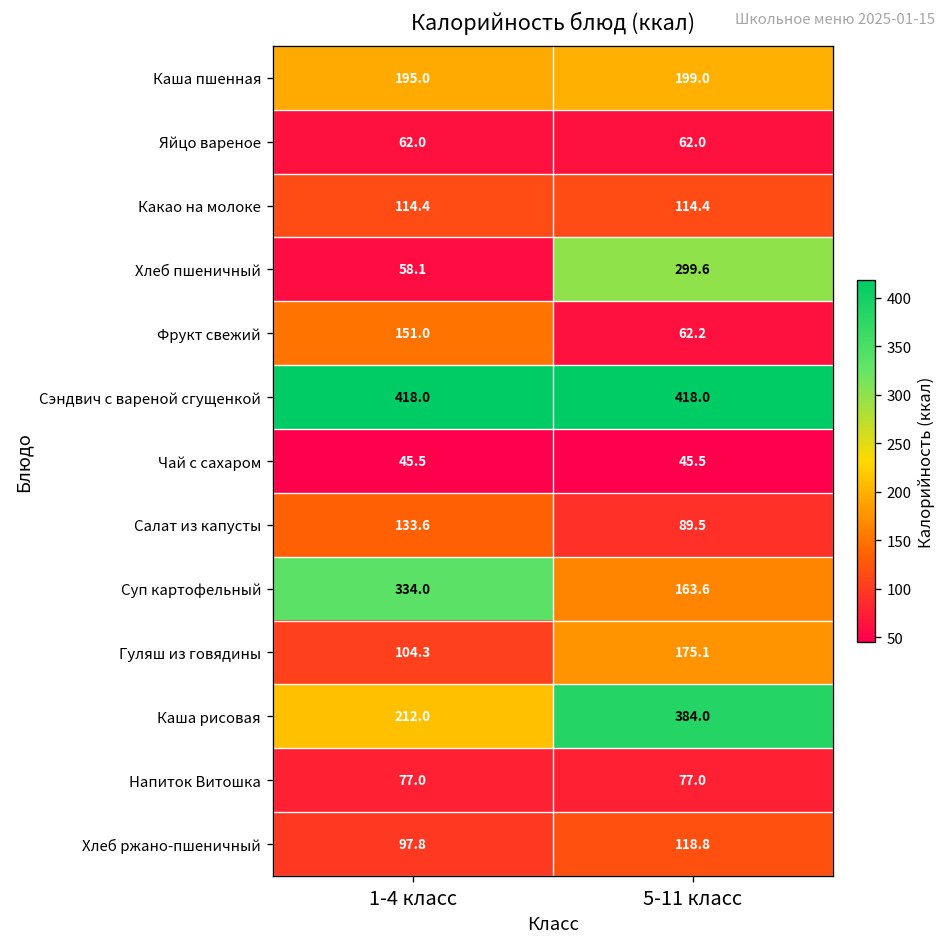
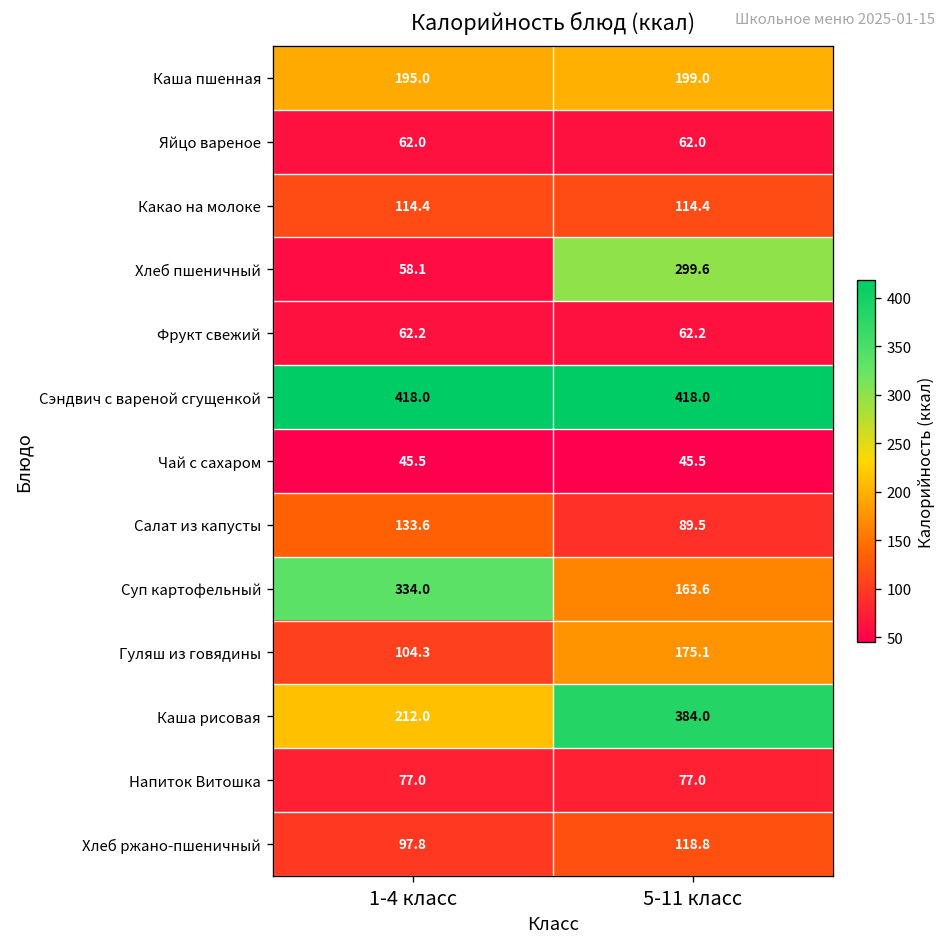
Фрукт свежий, 1-4 класс: 151.0 -> 62.2
